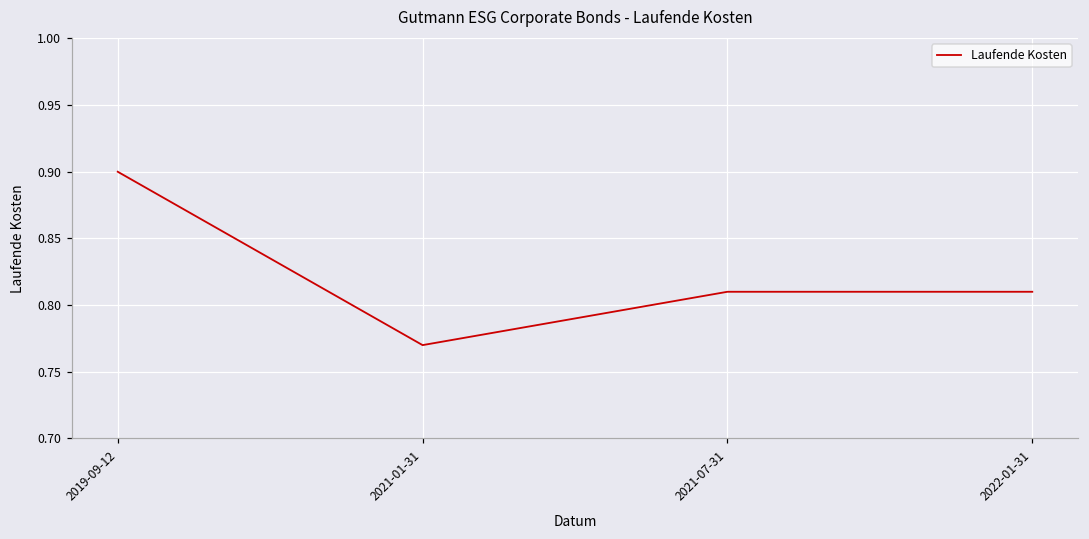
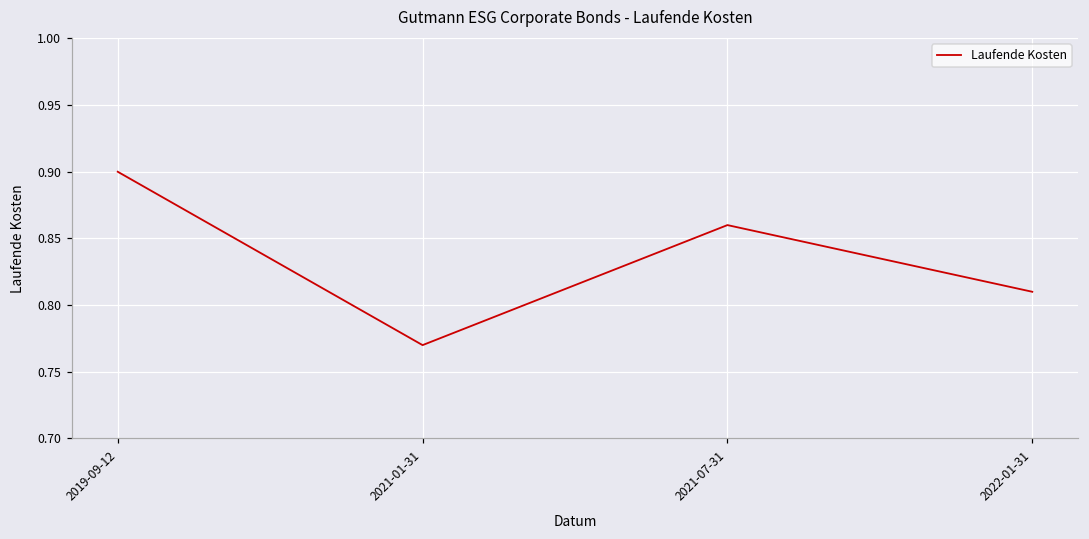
2021-07-31: 0.81 -> 0.86
